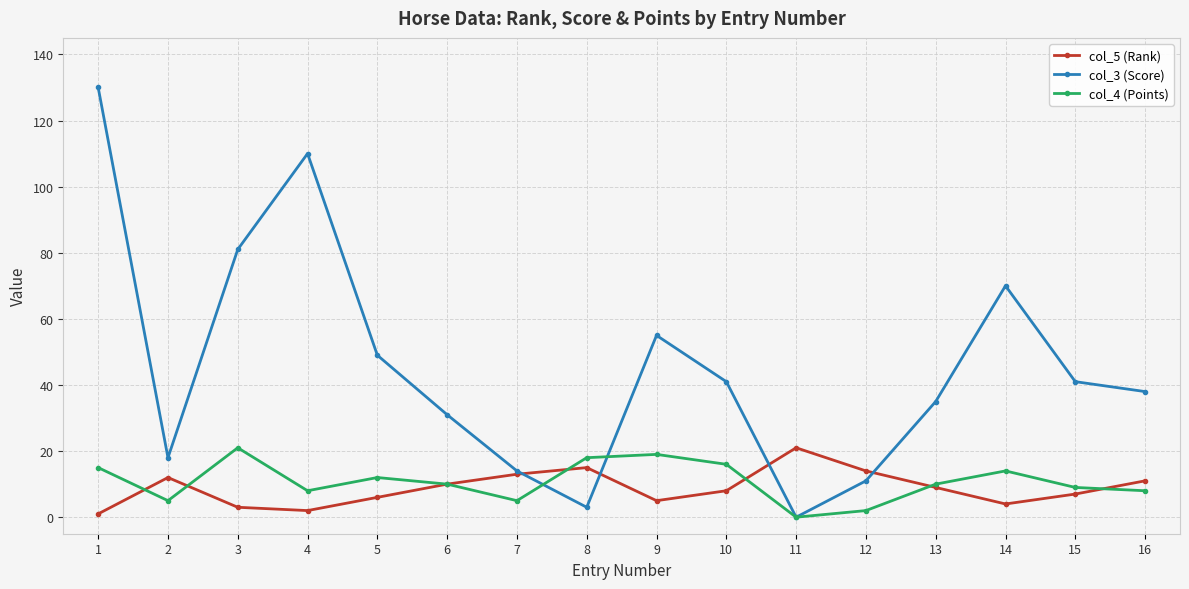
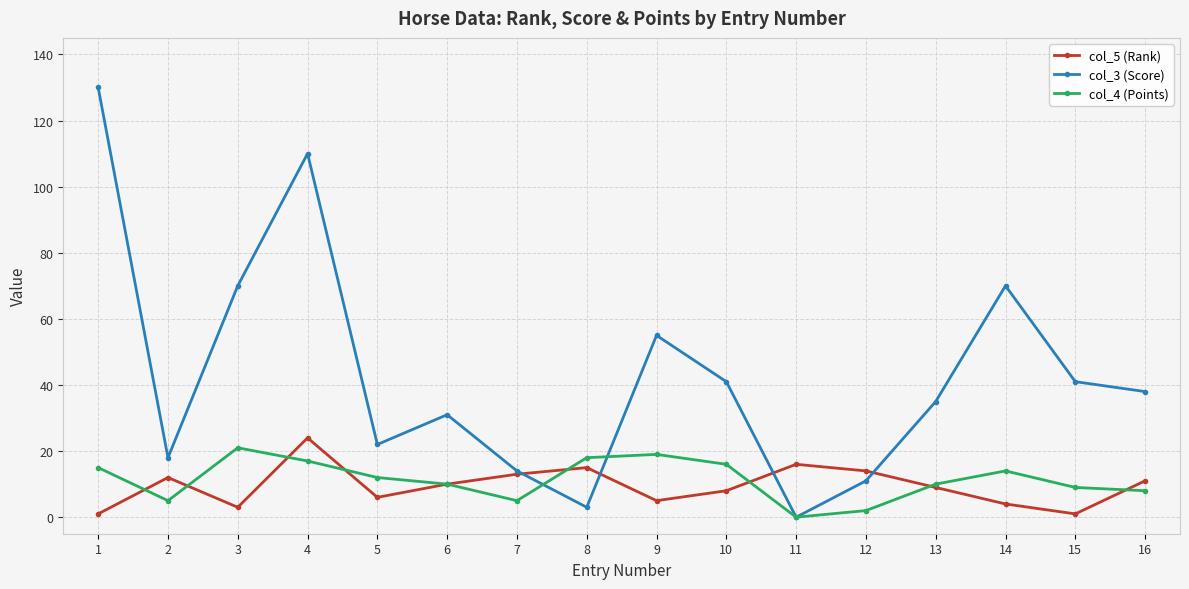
col_3 (Score), 3: 81 -> 70
col_5 (Rank), 4: 2 -> 24
col_4 (Points), 4: 8 -> 17
col_3 (Score), 5: 49 -> 22
col_5 (Rank), 11: 21 -> 16
col_5 (Rank), 15: 7 -> 1
